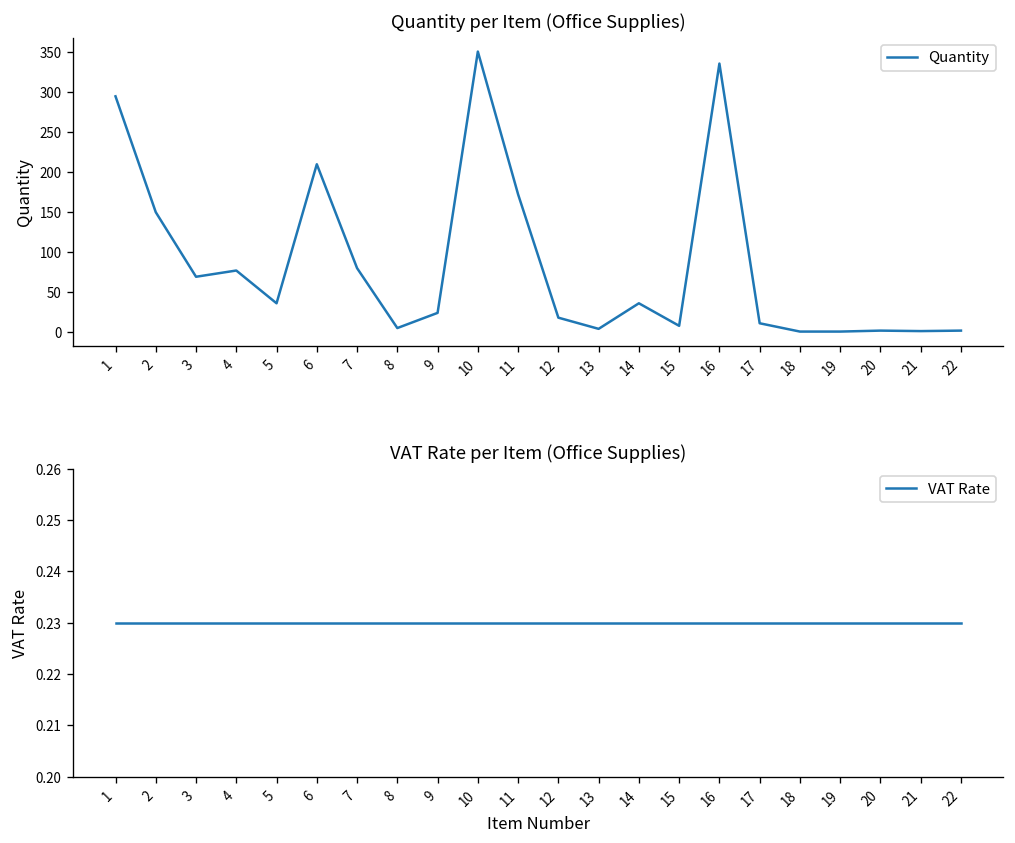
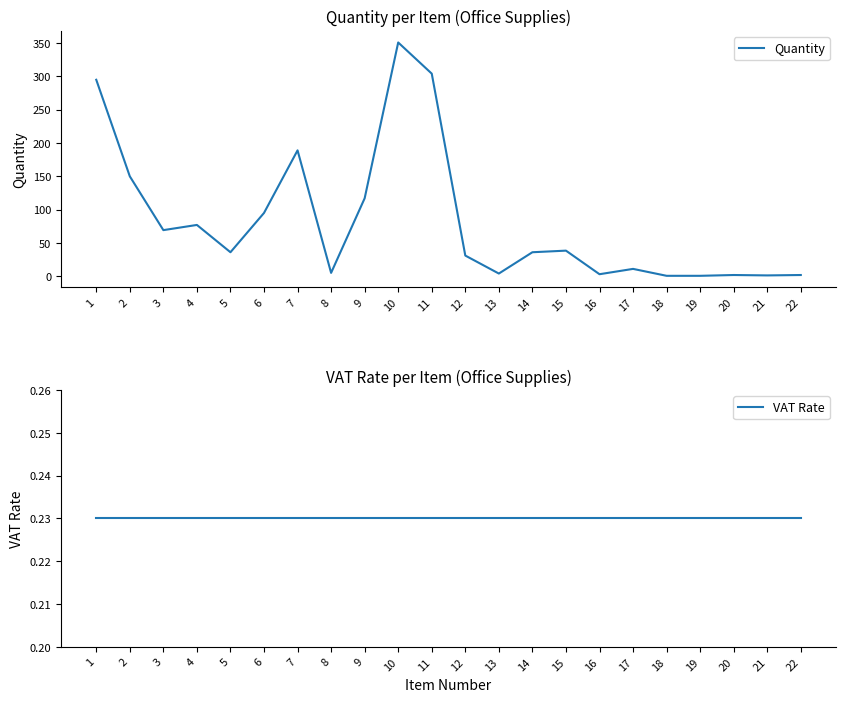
Quantity per Item (Office Supplies), 6: 210 -> 100
Quantity per Item (Office Supplies), 7: 80 -> 190
Quantity per Item (Office Supplies), 9: 20 -> 120
Quantity per Item (Office Supplies), 11: 170 -> 300
Quantity per Item (Office Supplies), 12: 20 -> 30
Quantity per Item (Office Supplies), 15: 10 -> 40
Quantity per Item (Office Supplies), 16: 340 -> 0
